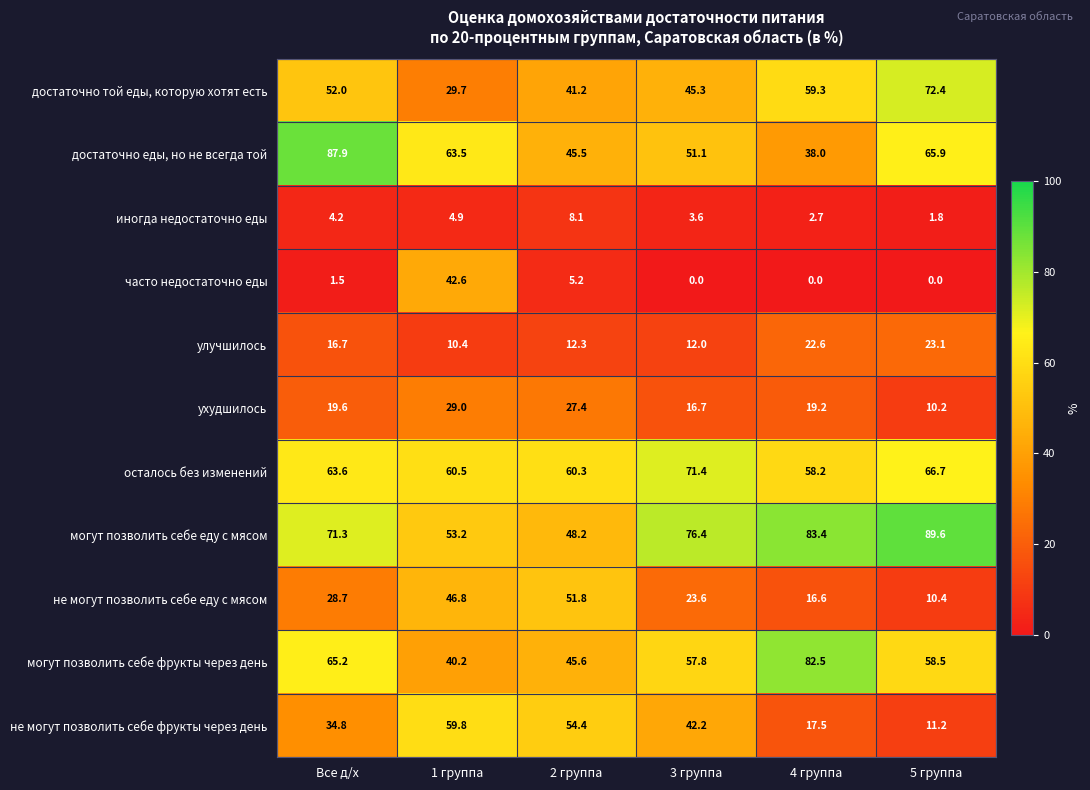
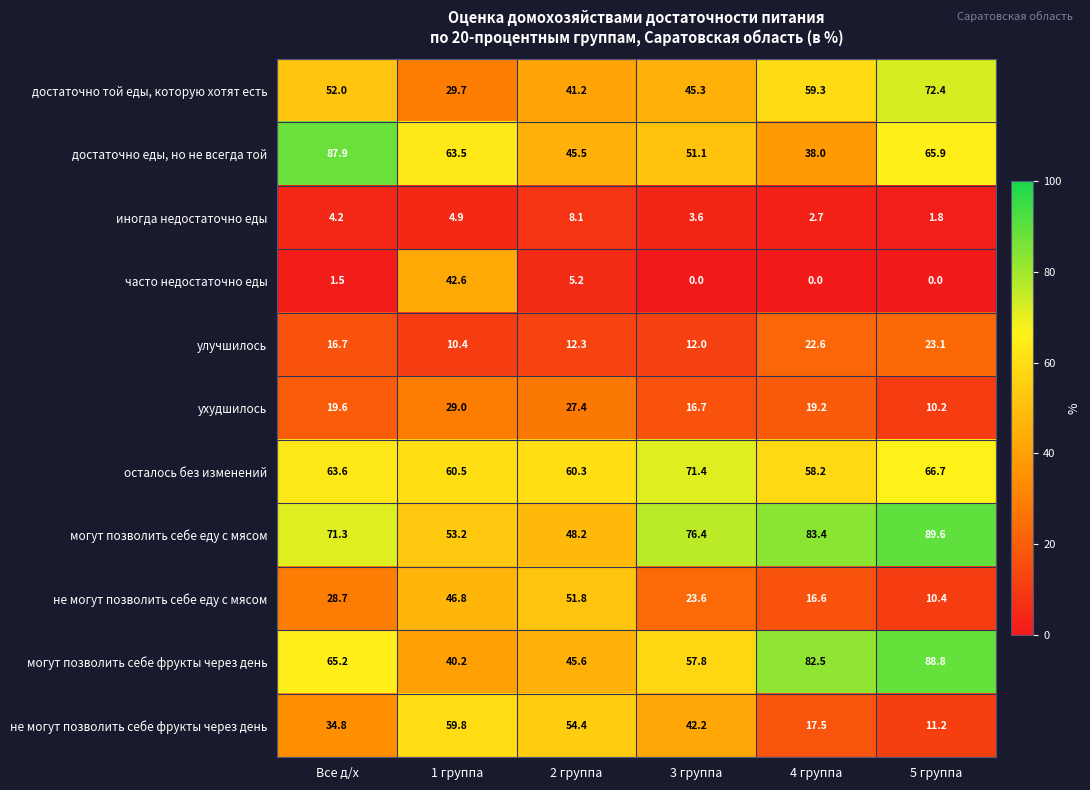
могут позволить себе фрукты через день, 5 группа: 58.5 -> 88.8
